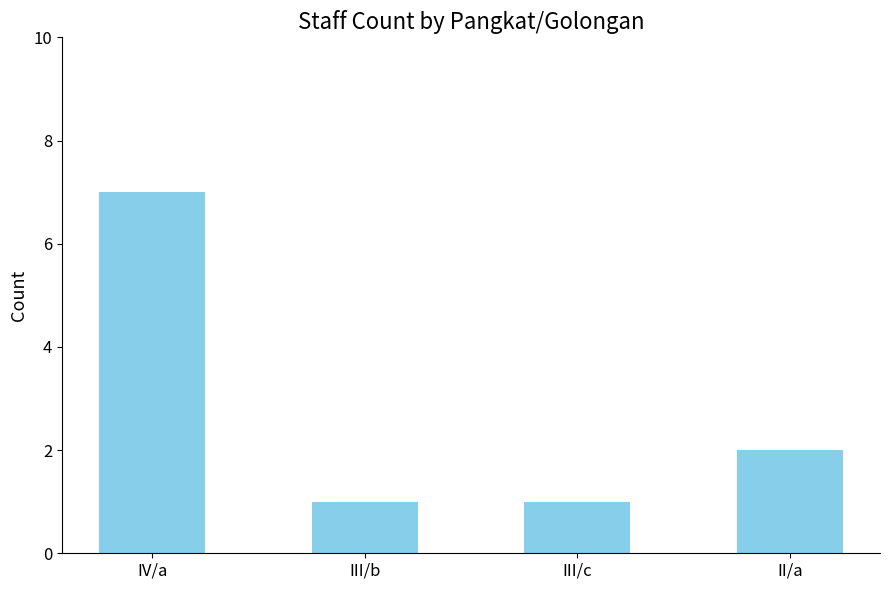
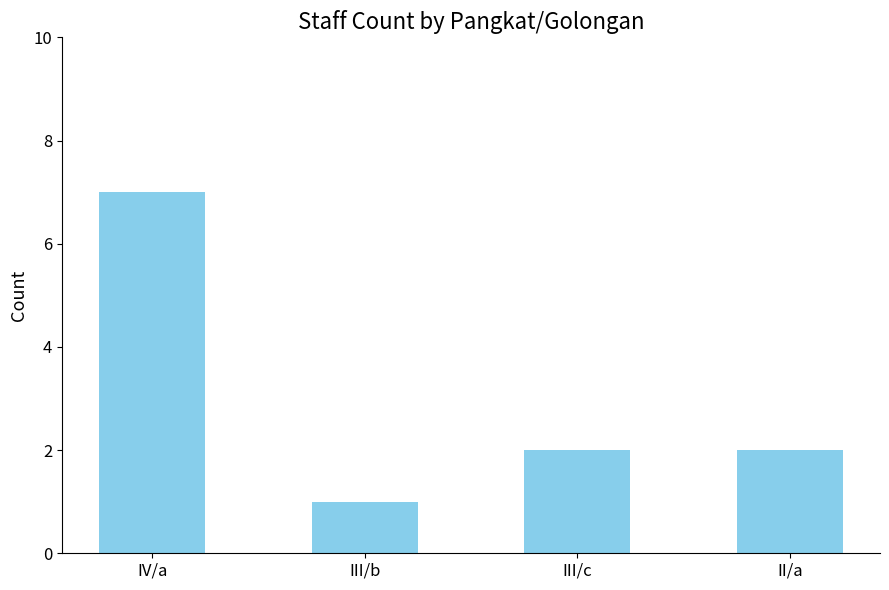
III/c: 1 -> 2
